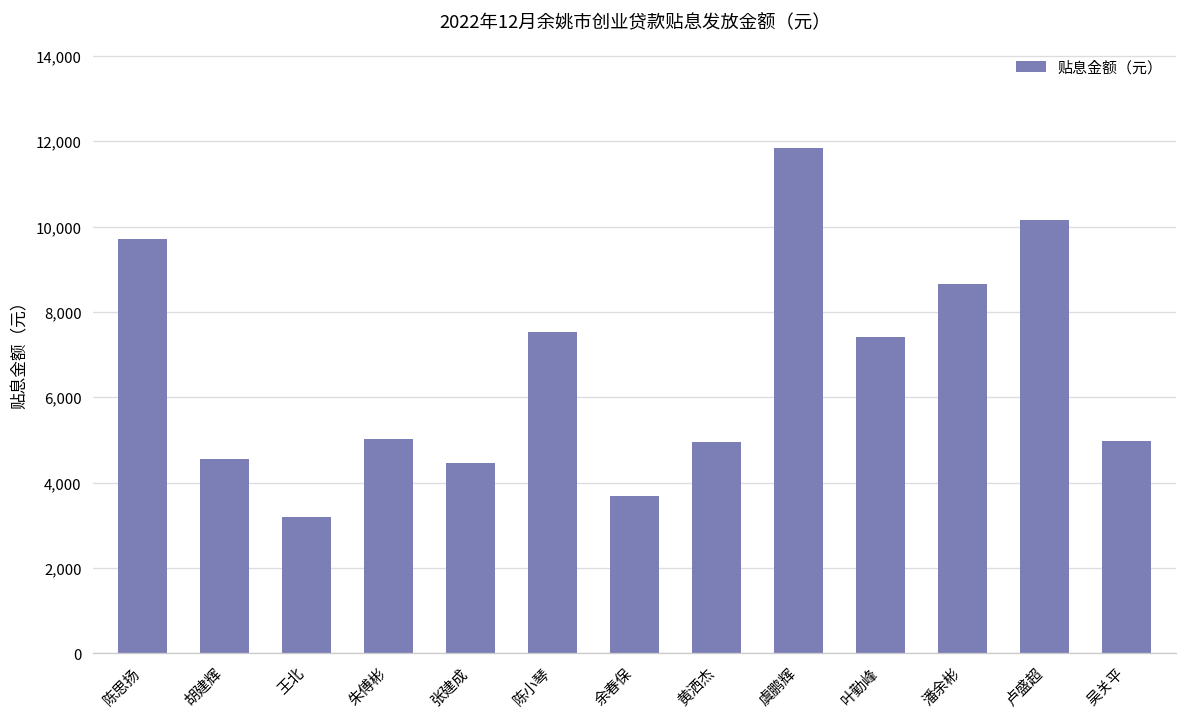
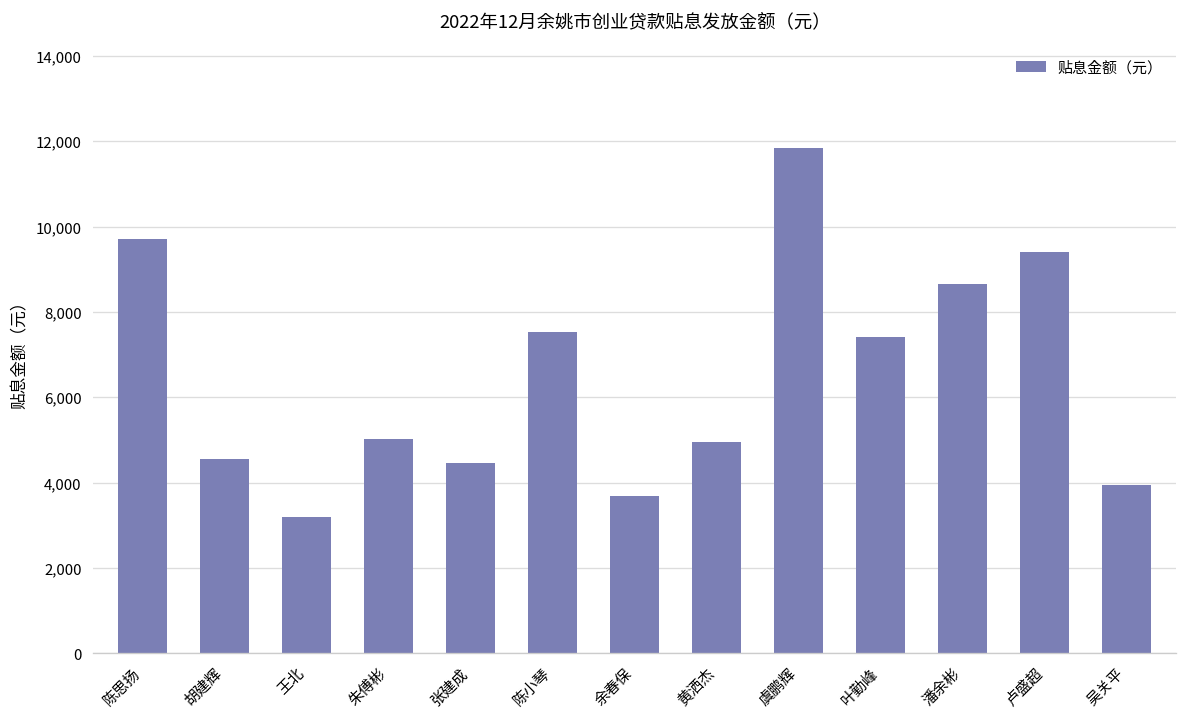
卢盛超: 10,100 -> 9,400
吴关平: 5,000 -> 4,000
